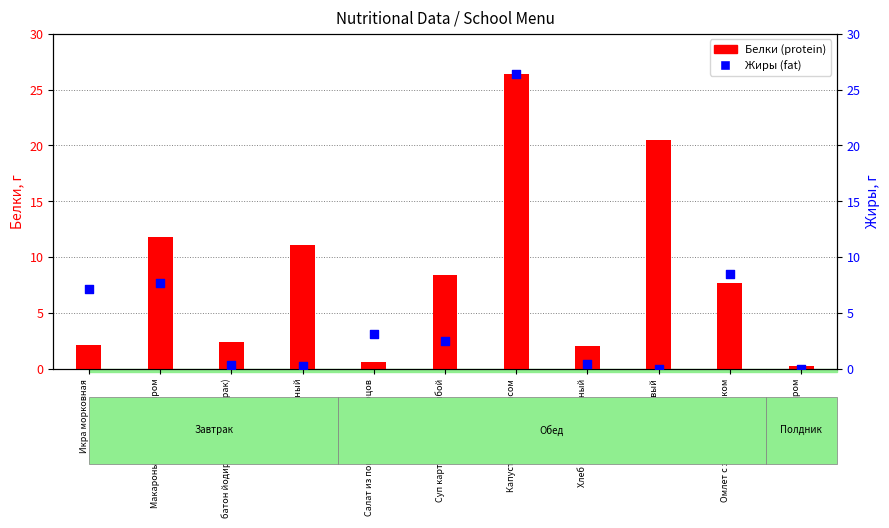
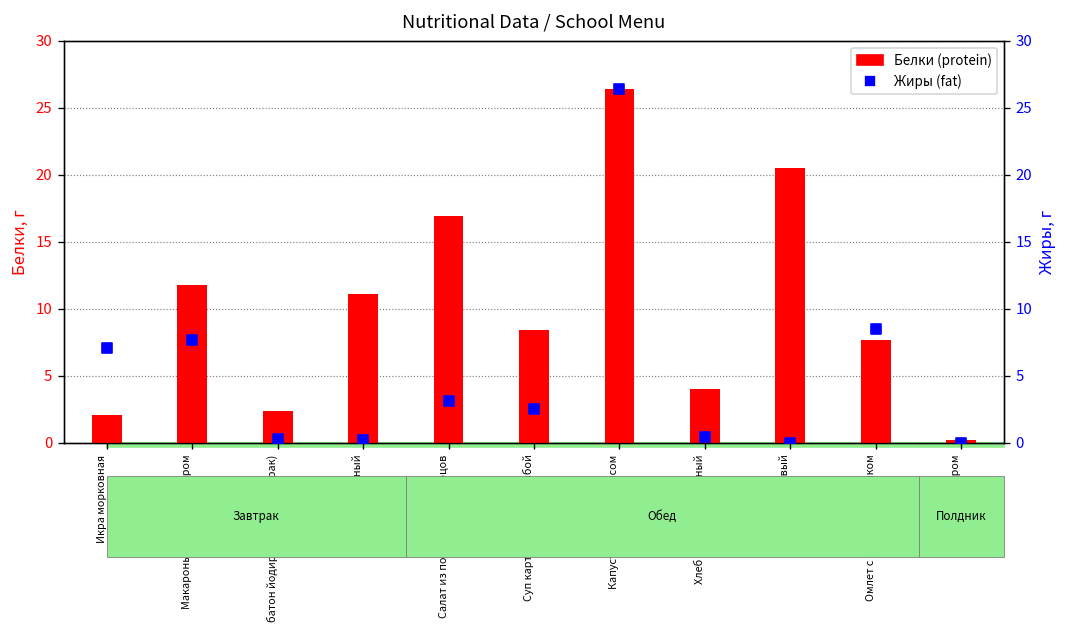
Белки (protein), Салат из помидоров и огурцов: 0.6 -> 16.9
Белки (protein), Хлеб ржано-пшеничный: 2 -> 4
